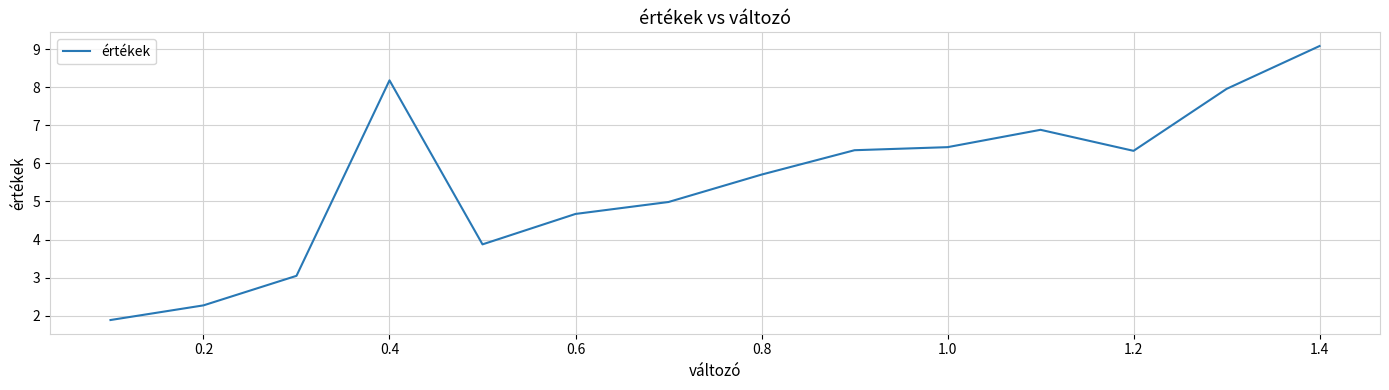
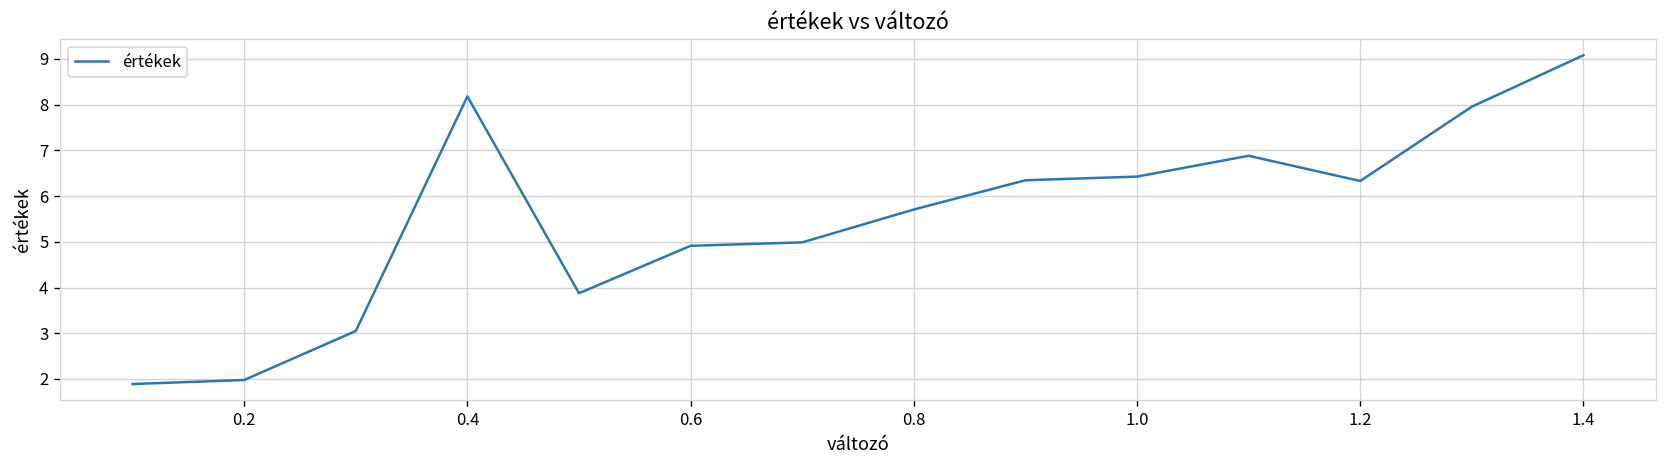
0.2: 2.3 -> 2.0
0.6: 4.7 -> 4.9
